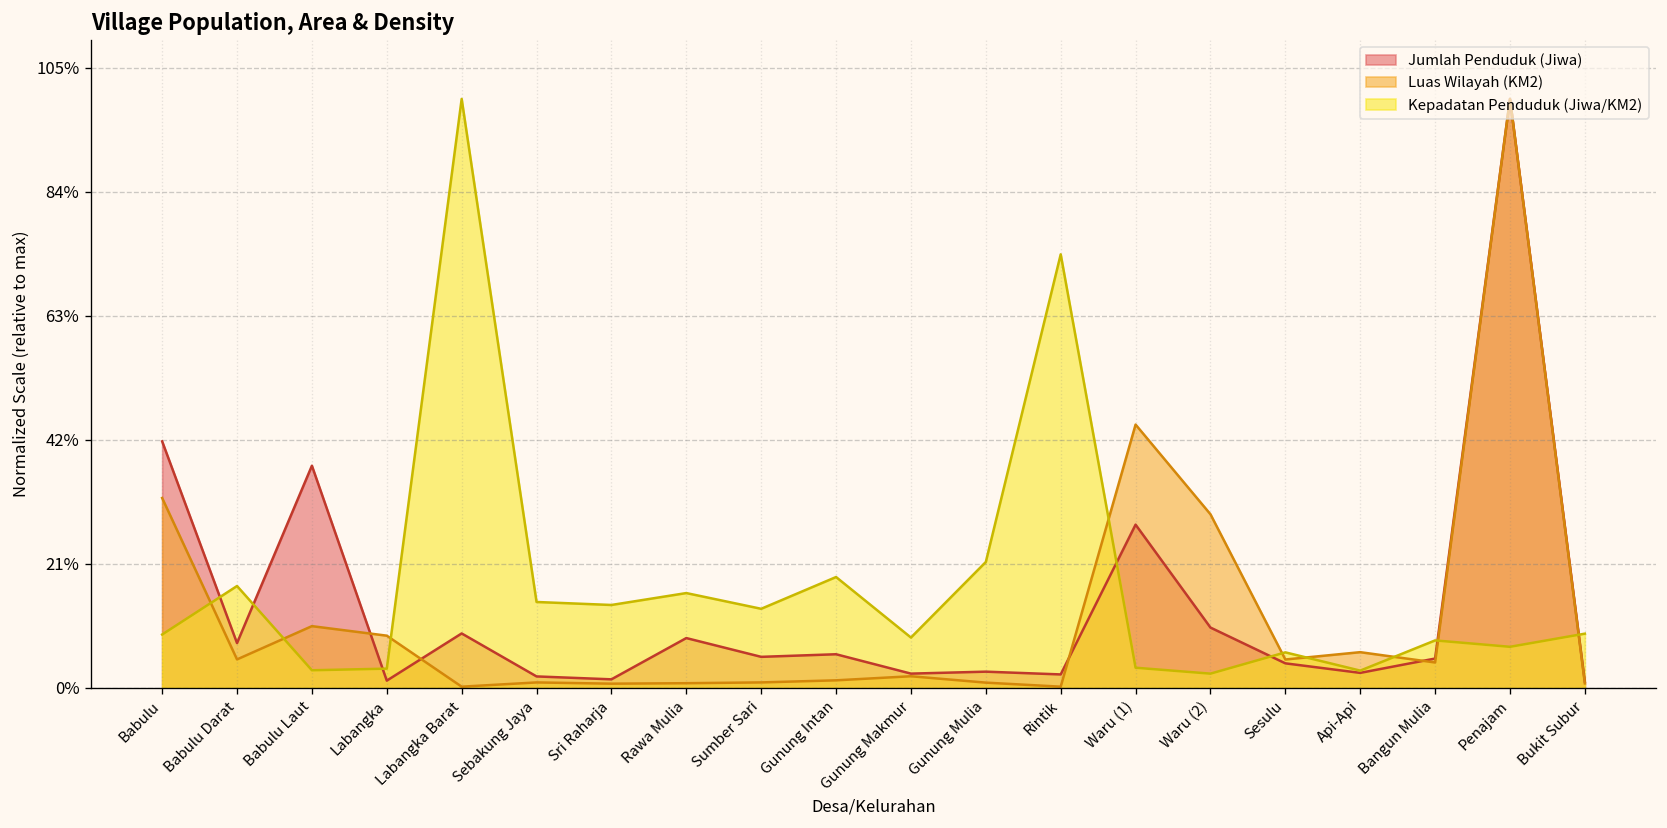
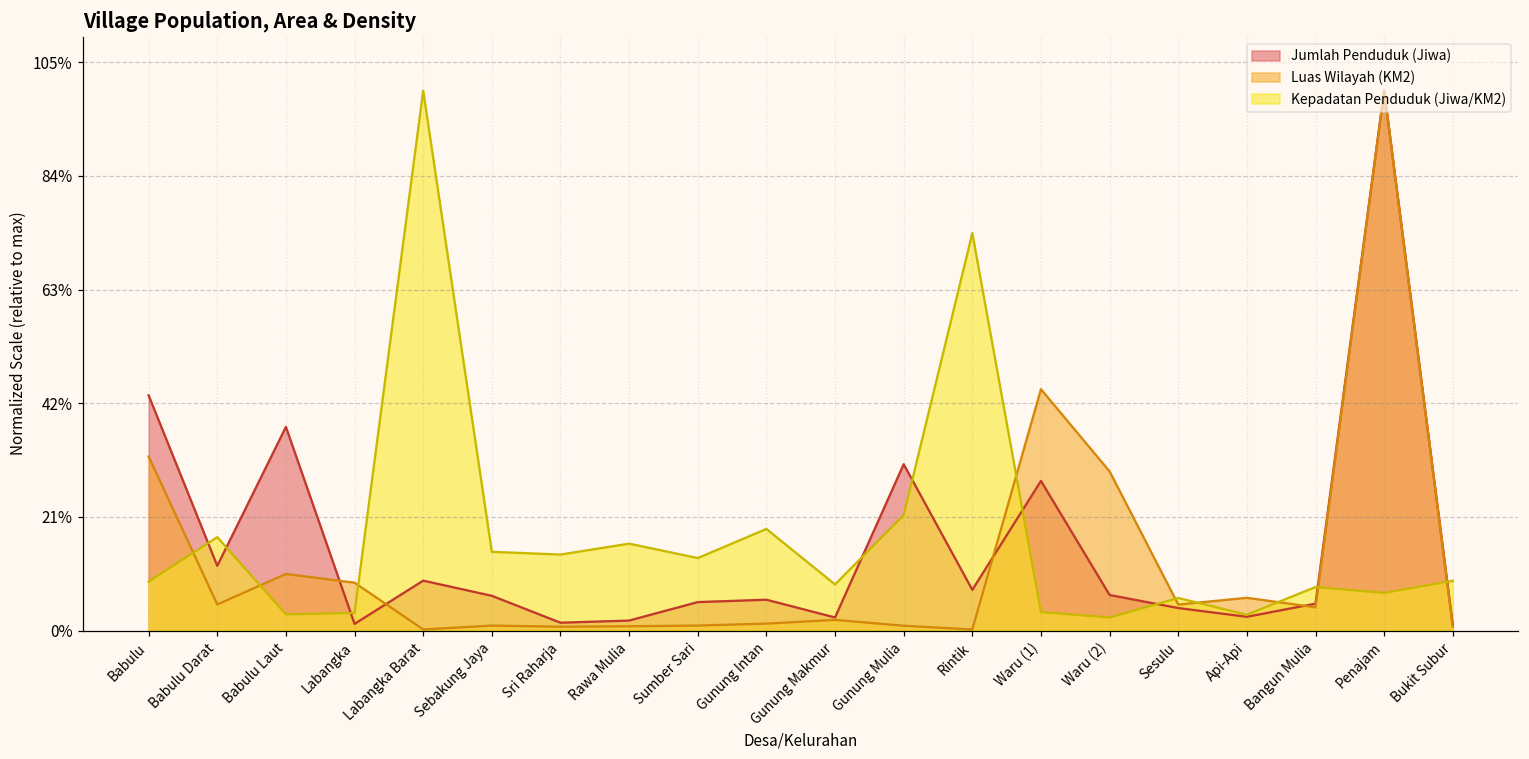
Jumlah Penduduk (Jiwa), Babulu: 42% -> 43%
Jumlah Penduduk (Jiwa), Babulu Darat: 8% -> 12%
Jumlah Penduduk (Jiwa), Sebakung Jaya: 2% -> 6%
Jumlah Penduduk (Jiwa), Rawa Mulia: 8% -> 2%
Jumlah Penduduk (Jiwa), Gunung Mulia: 3% -> 31%
Jumlah Penduduk (Jiwa), Rintik: 2% -> 8%
Jumlah Penduduk (Jiwa), Waru (2): 10% -> 7%
